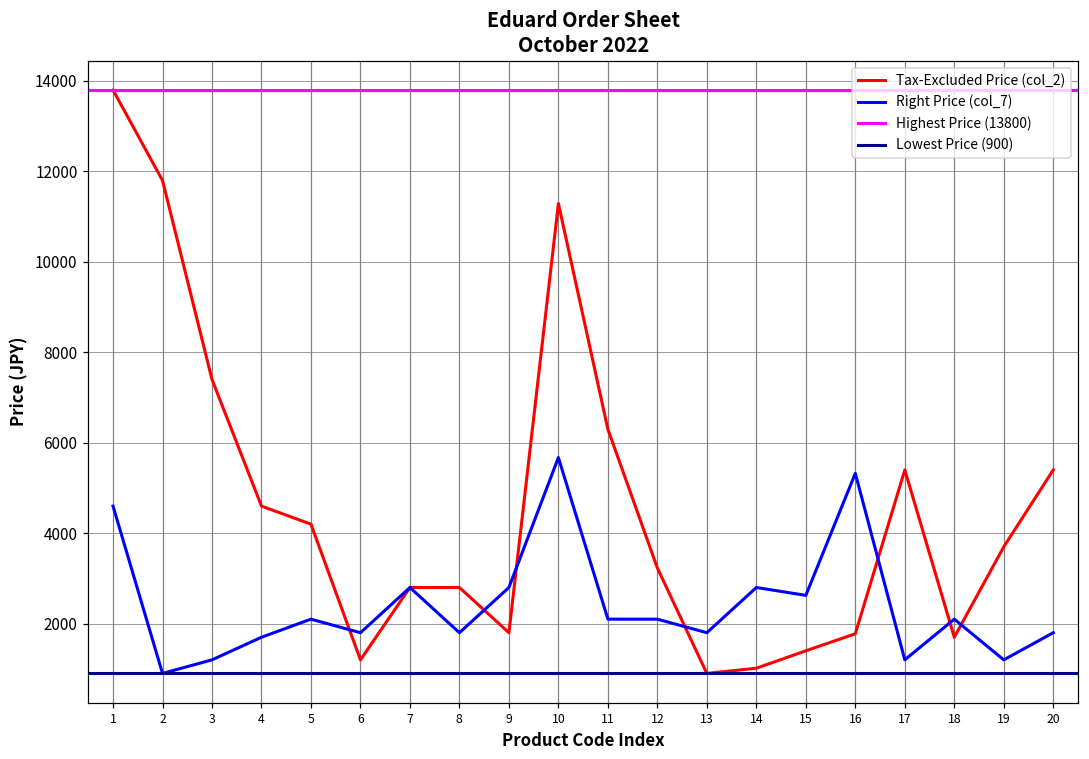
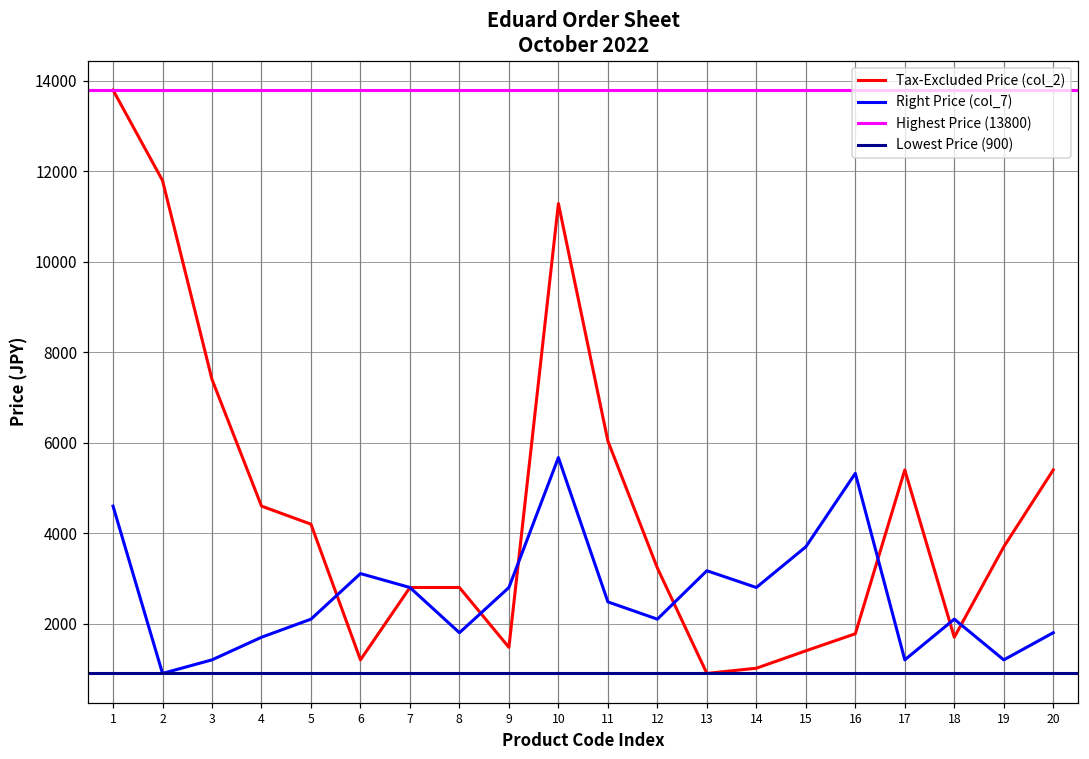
Right Price (col_7), 6: 1800 -> 3100
Tax-Excluded Price (col_2), 9: 1800 -> 1500
Tax-Excluded Price (col_2), 11: 6300 -> 6000
Right Price (col_7), 11: 2100 -> 2500
Right Price (col_7), 13: 1800 -> 3200
Right Price (col_7), 15: 2600 -> 3700
